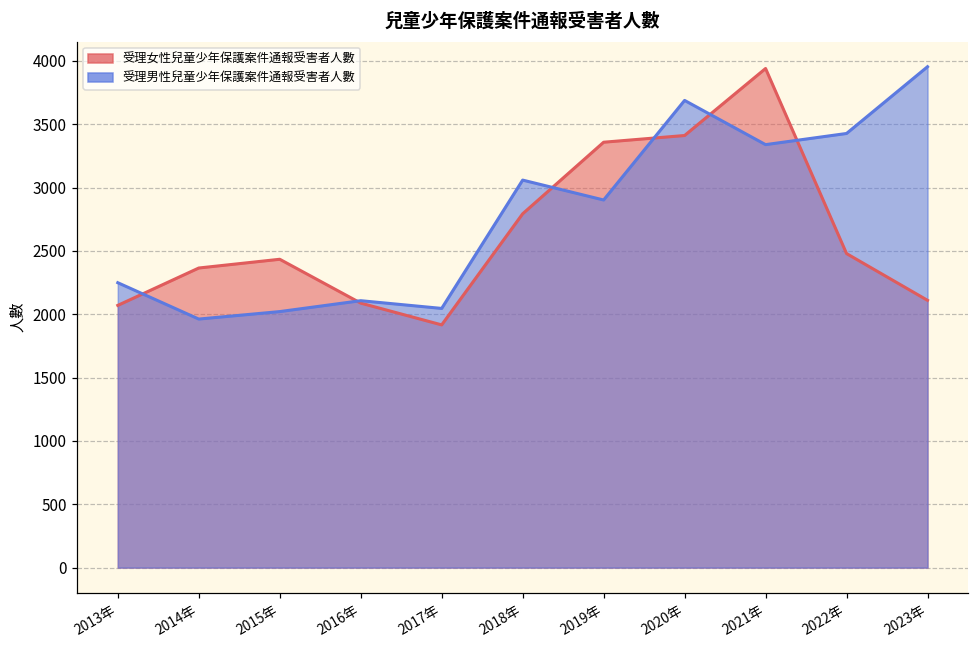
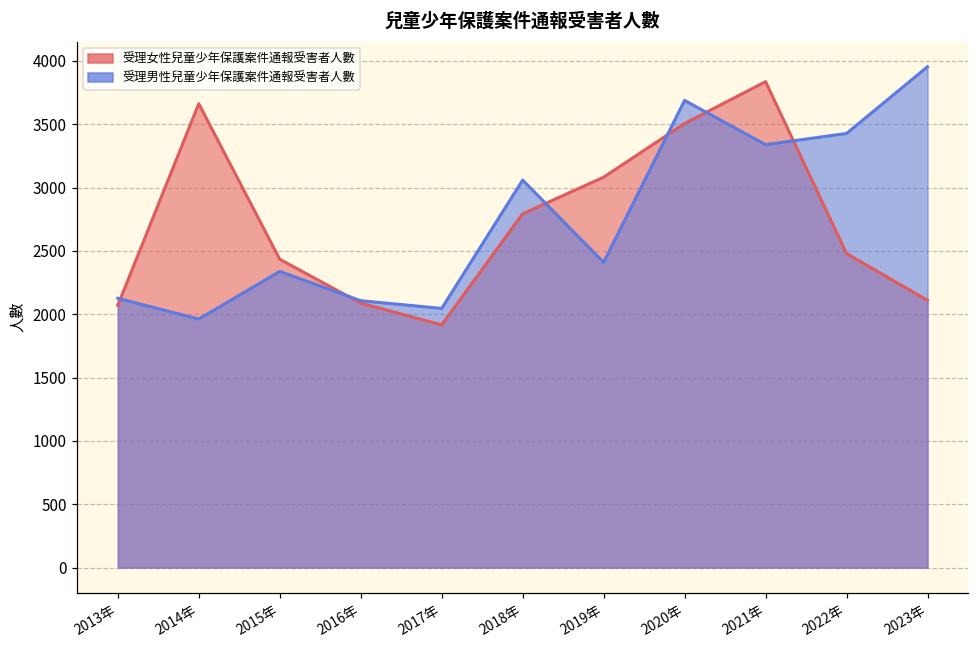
受理男性兒童少年保護案件通報受害者人數, 2013年: 2250 -> 2130
受理女性兒童少年保護案件通報受害者人數, 2014年: 2370 -> 3660
受理男性兒童少年保護案件通報受害者人數, 2015年: 2020 -> 2340
受理女性兒童少年保護案件通報受害者人數, 2019年: 3360 -> 3080
受理男性兒童少年保護案件通報受害者人數, 2019年: 2900 -> 2410
受理女性兒童少年保護案件通報受害者人數, 2020年: 3410 -> 3510
受理女性兒童少年保護案件通報受害者人數, 2021年: 3940 -> 3840
